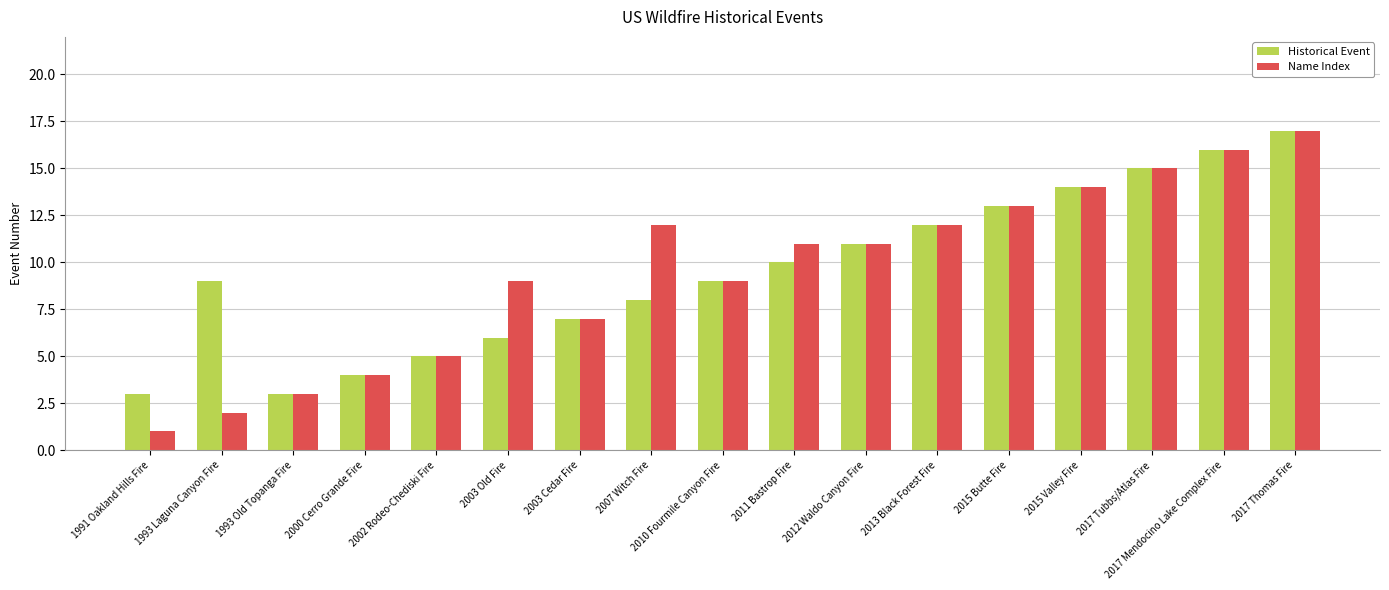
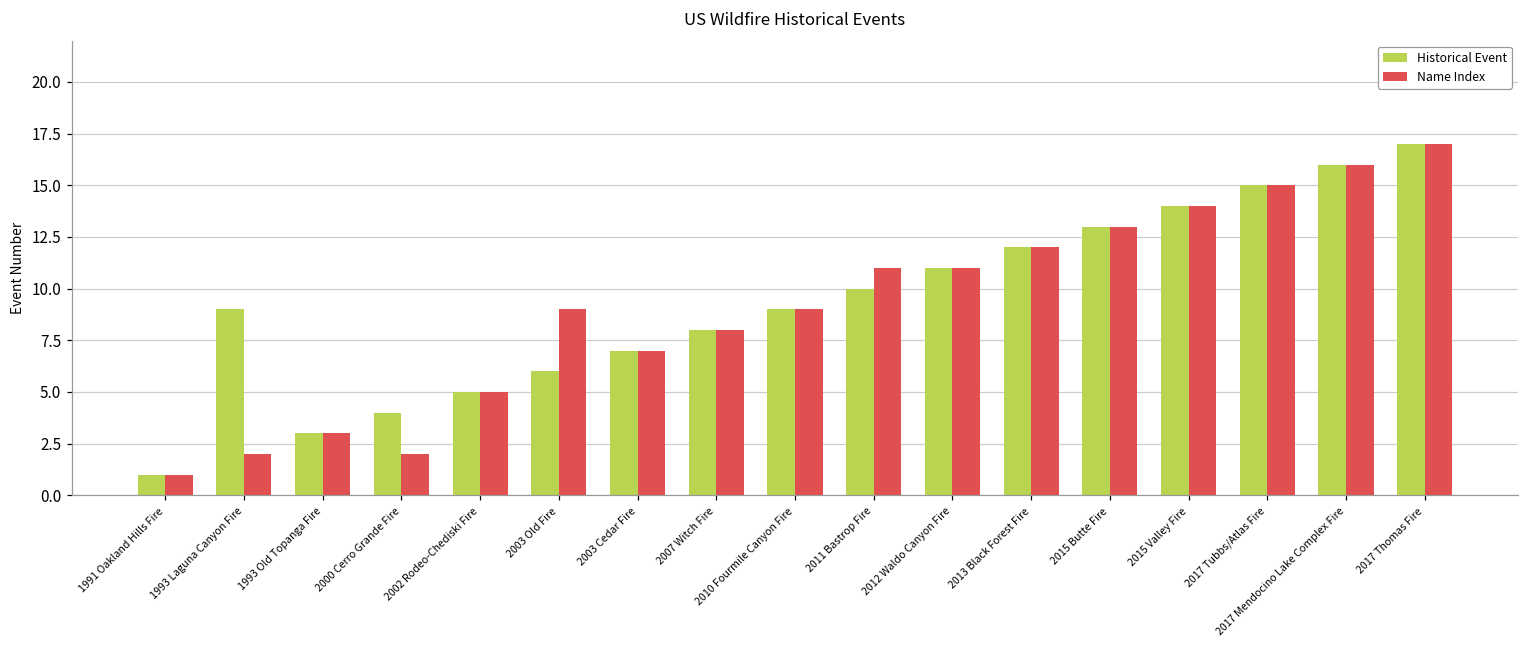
Historical Event, 1991 Oakland Hills Fire: 3 -> 1
Name Index, 2000 Cerro Grande Fire: 4 -> 2
Name Index, 2007 Witch Fire: 12 -> 8
